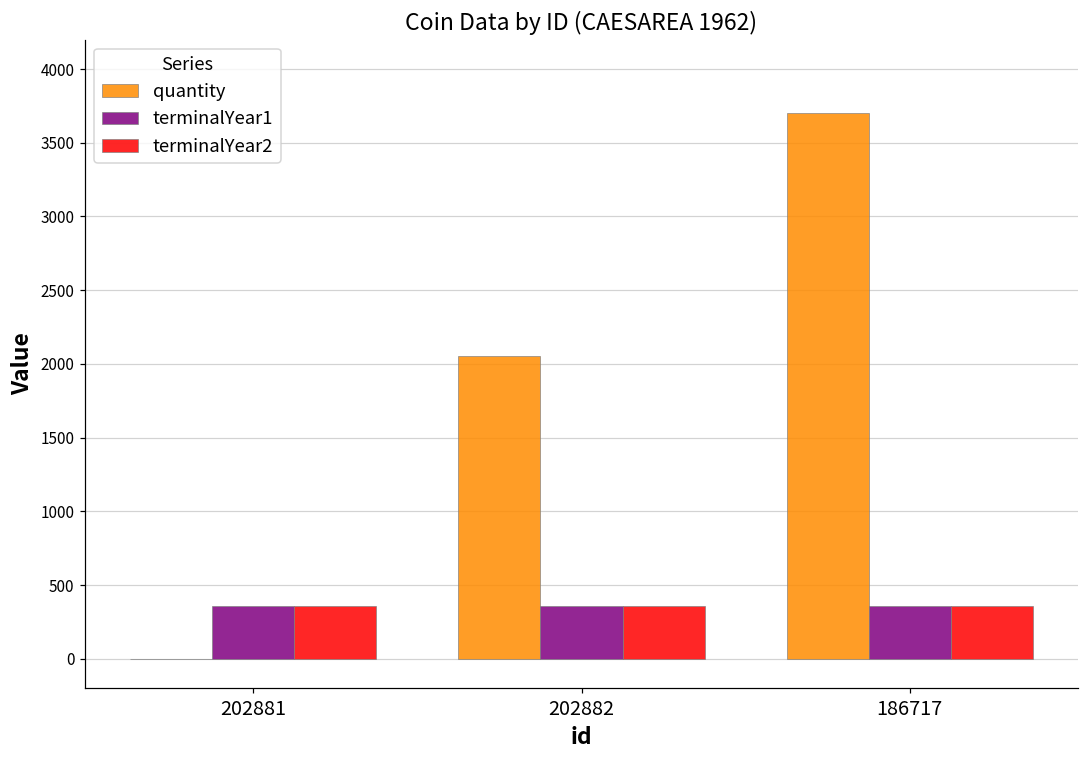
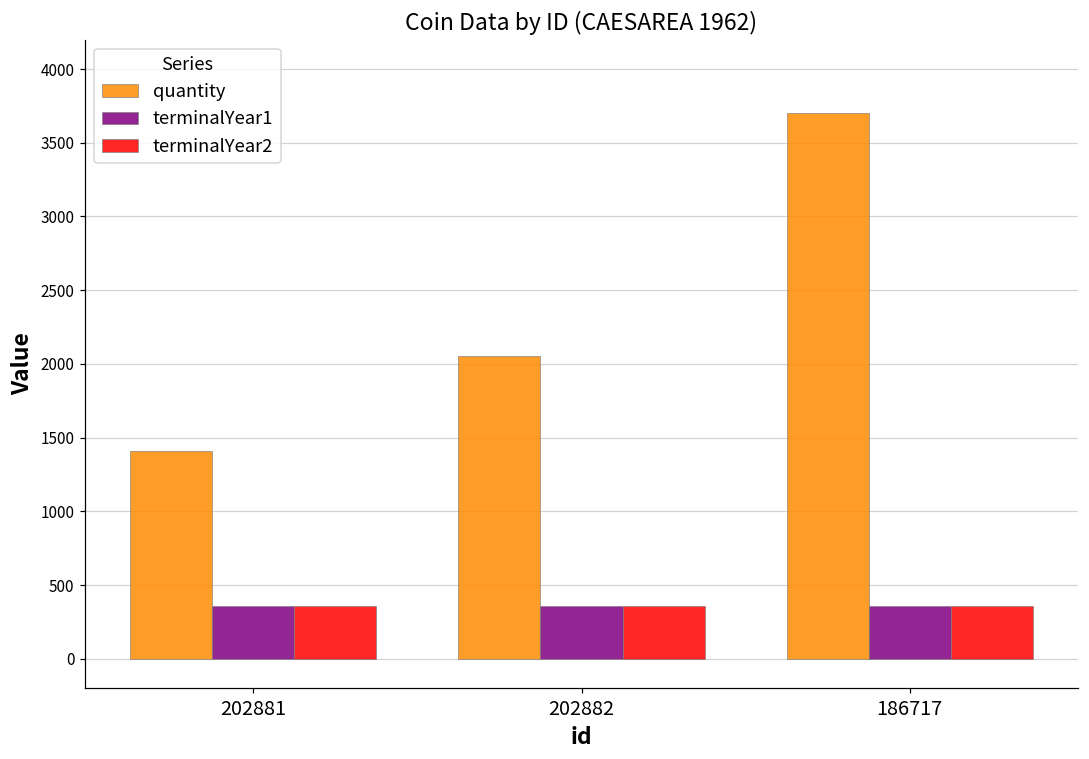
quantity, 202881: 0 -> 1410
